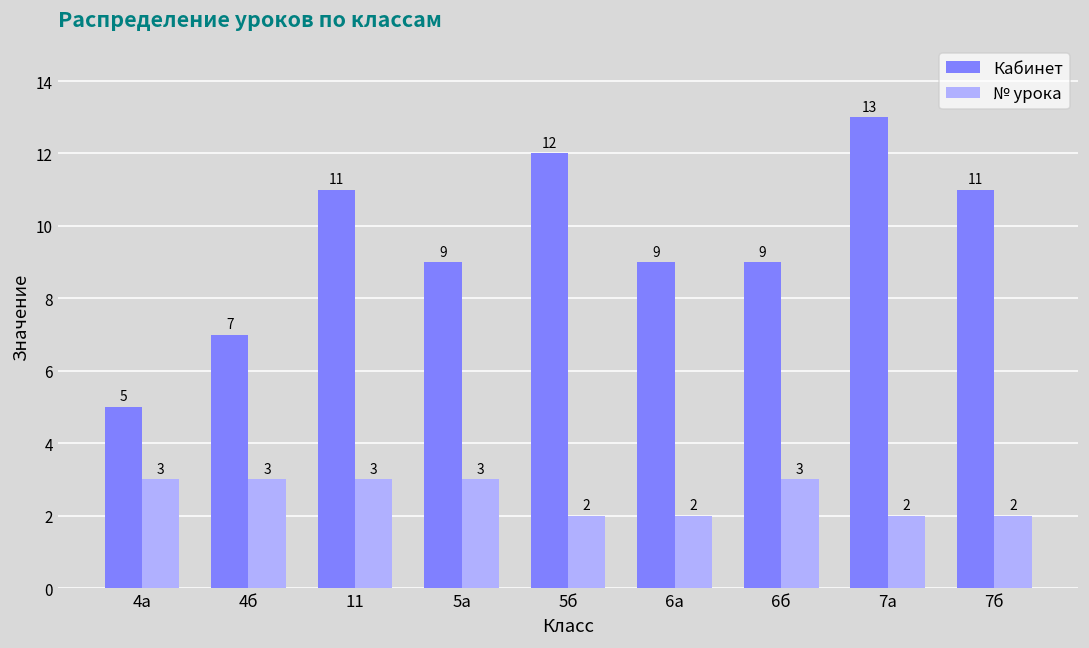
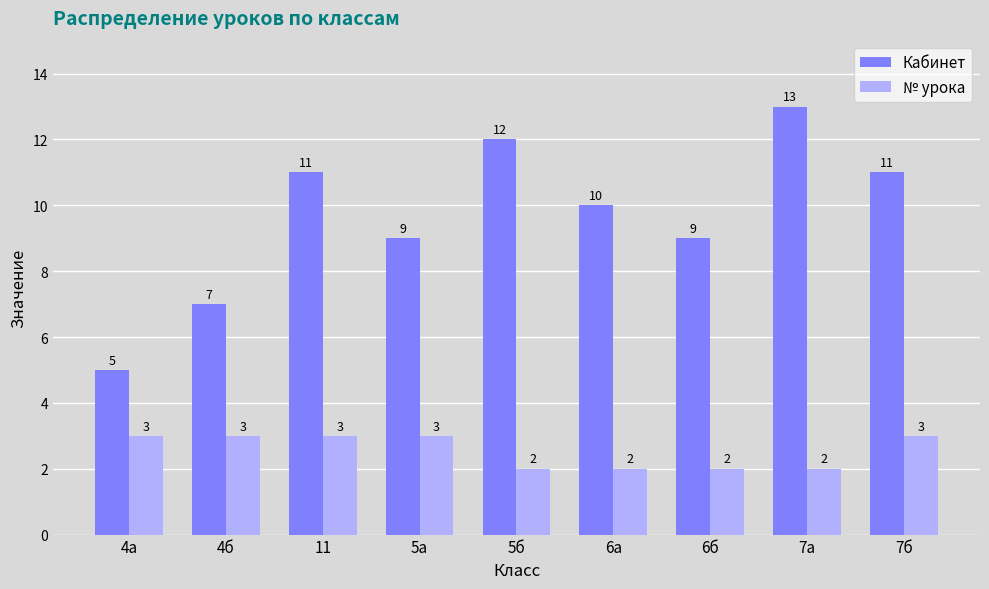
Кабинет, 6а: 9 -> 10
№ урока, 6б: 3 -> 2
№ урока, 7б: 2 -> 3
